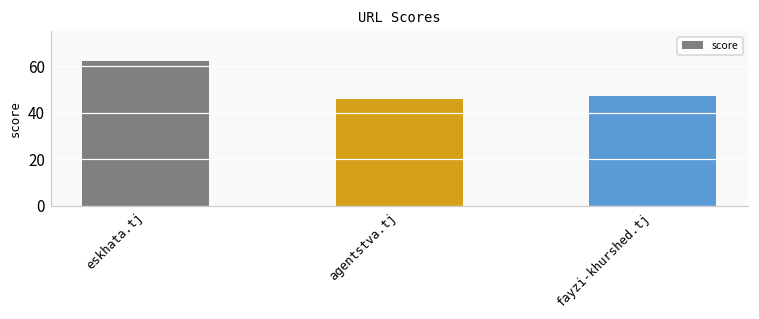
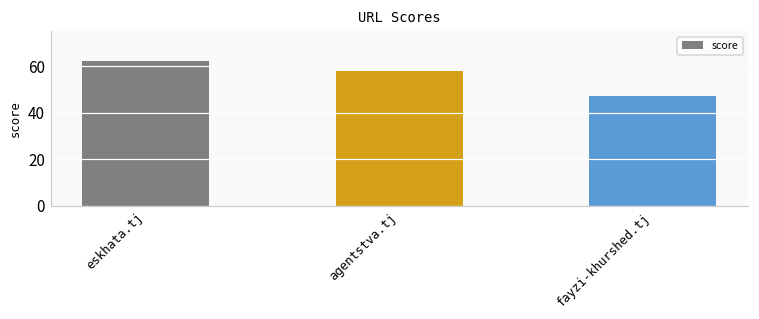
agentstva.tj: 46 -> 58
